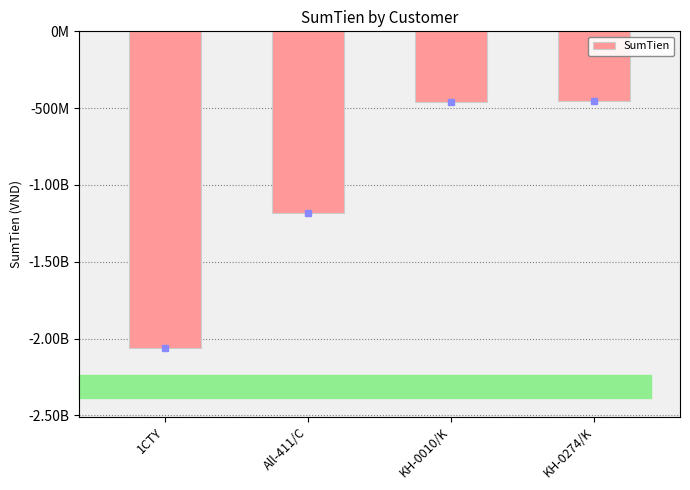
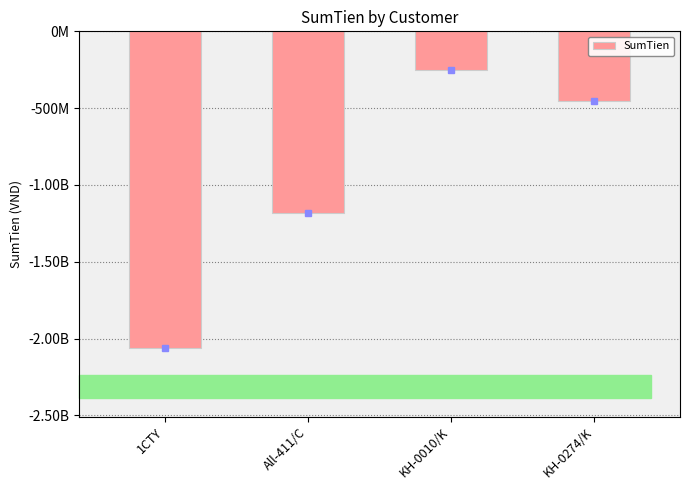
SumTien, KH-0010/K: -460000000 -> -250000000
